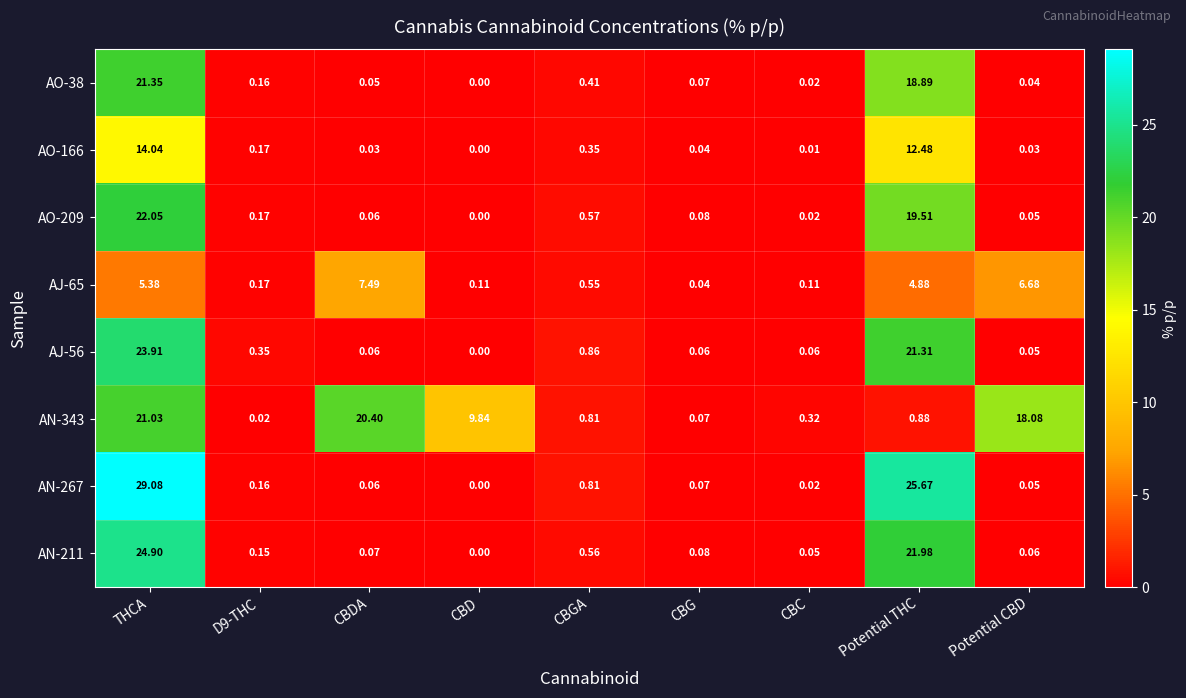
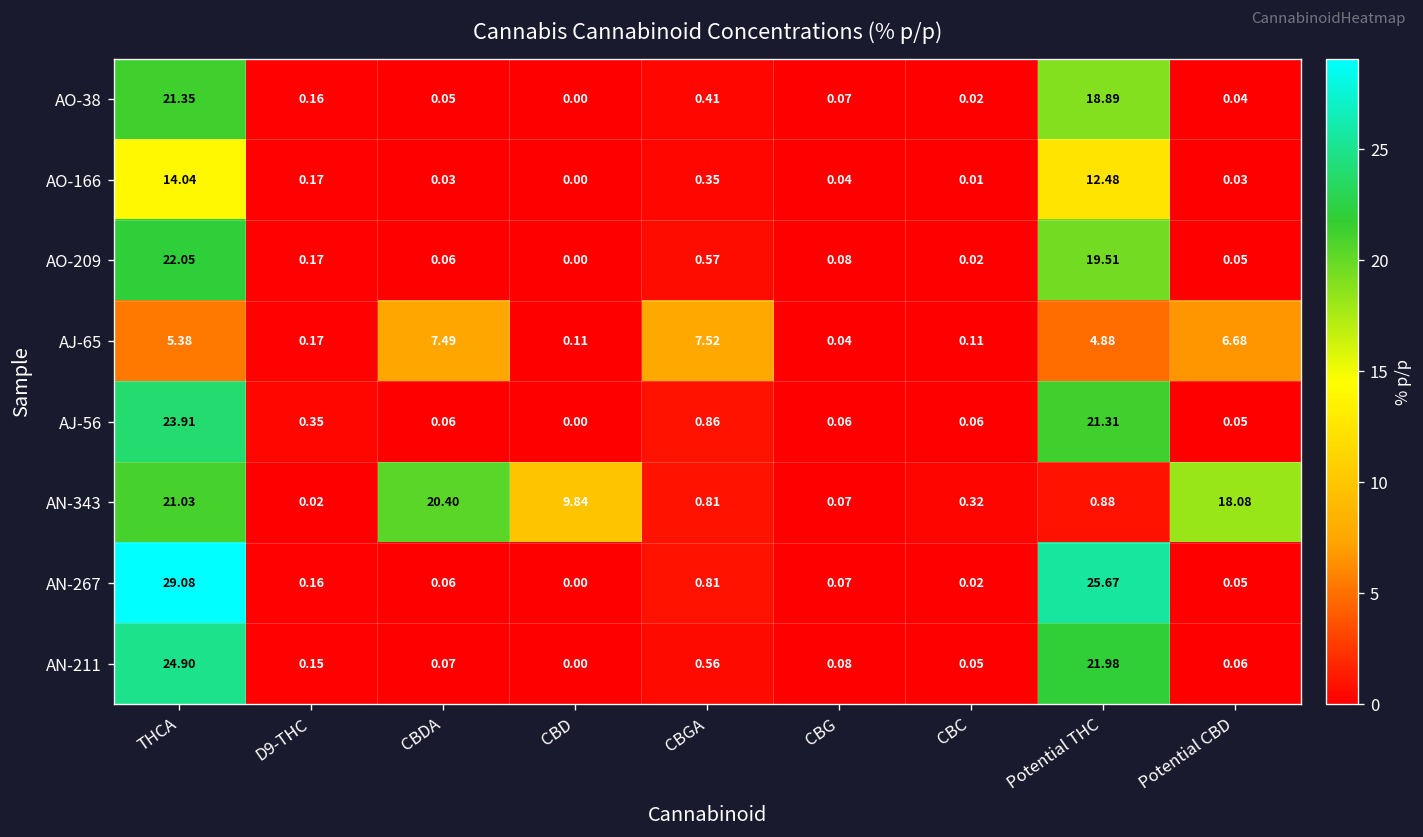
AJ-65, CBGA: 0.55 -> 7.52
